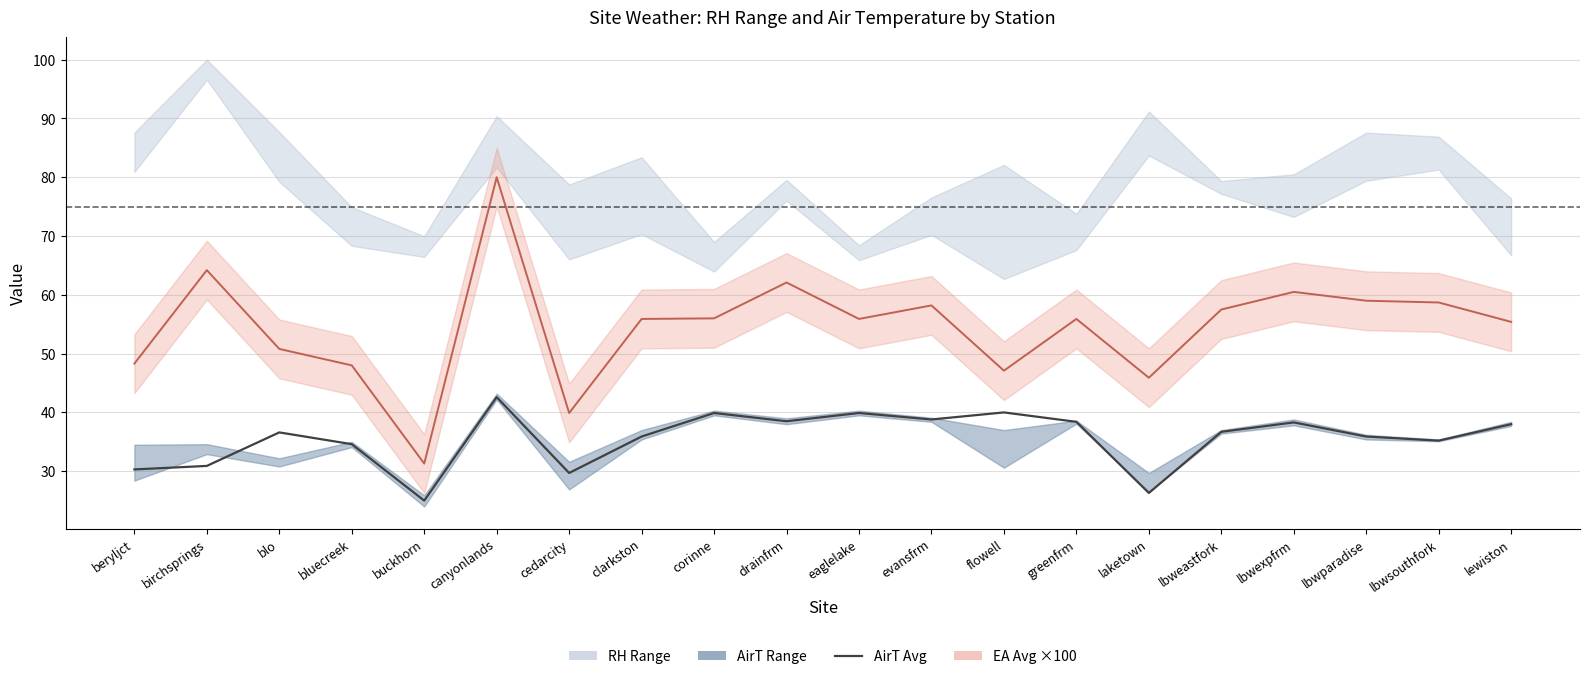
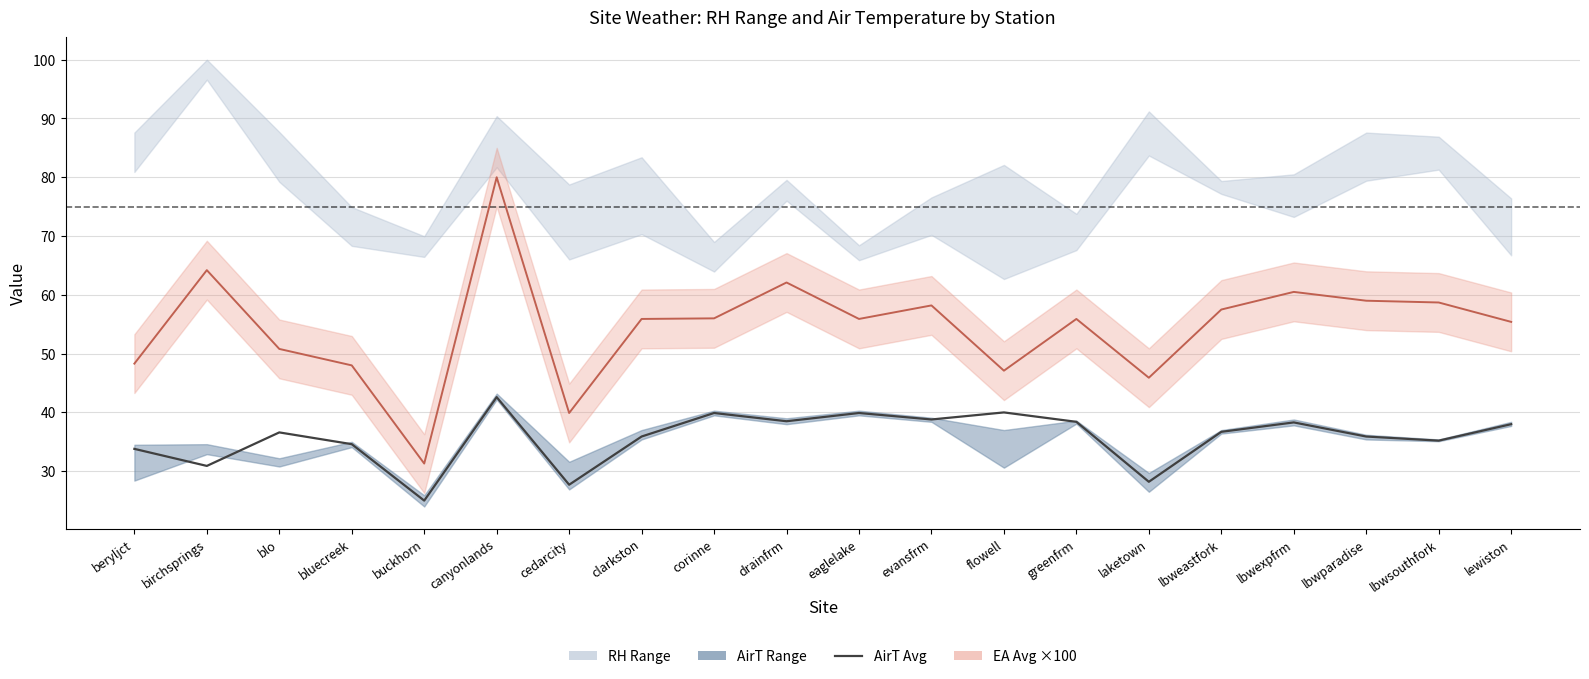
AirT Avg, beryljct: 30 -> 34
AirT Avg, cedarcity: 30 -> 28
AirT Avg, laketown: 26 -> 28
